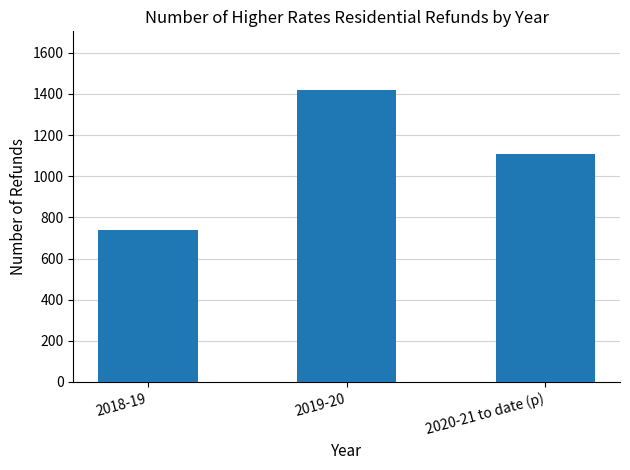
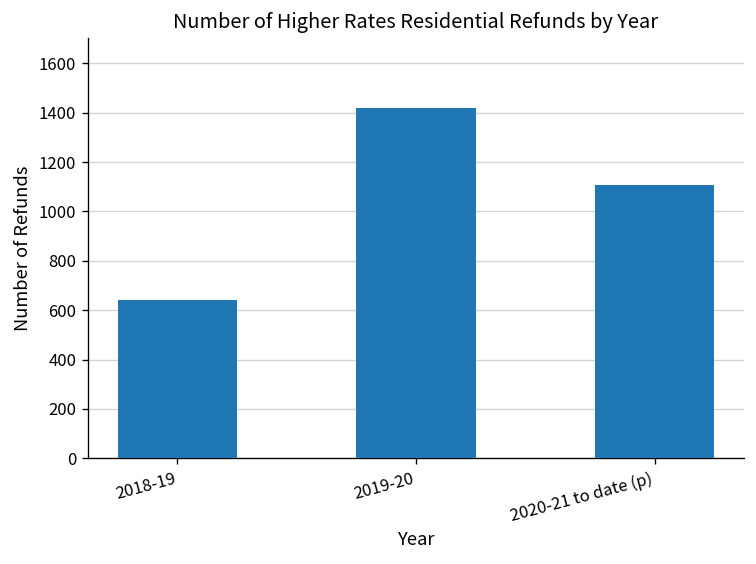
2018-19: 740 -> 640
